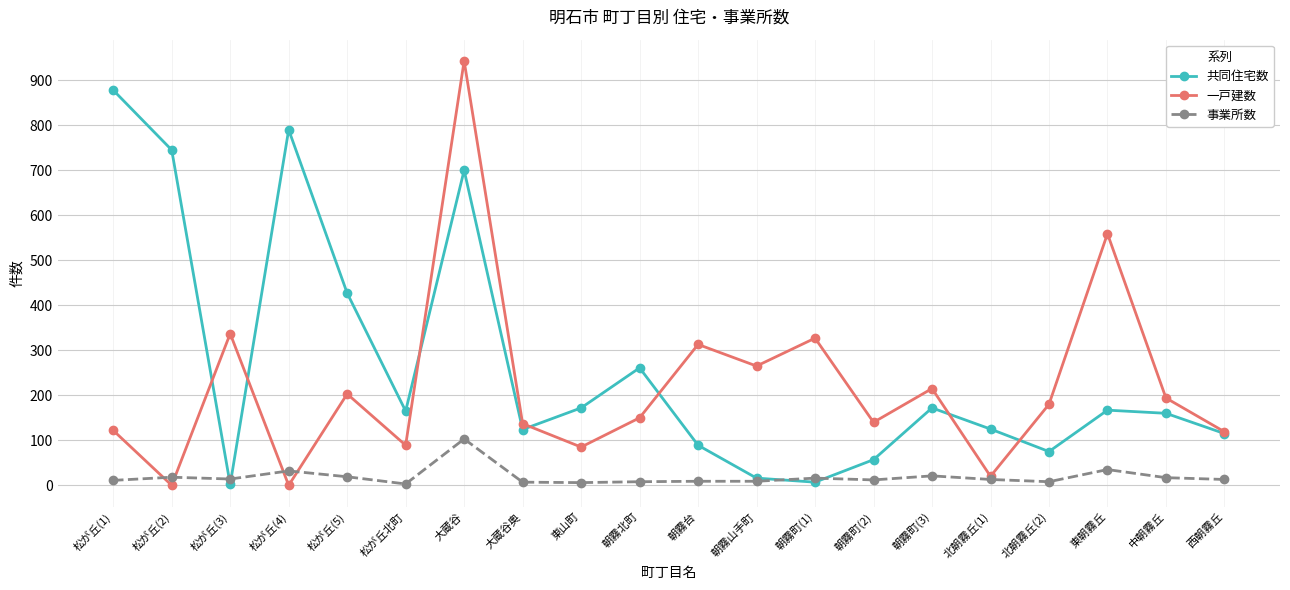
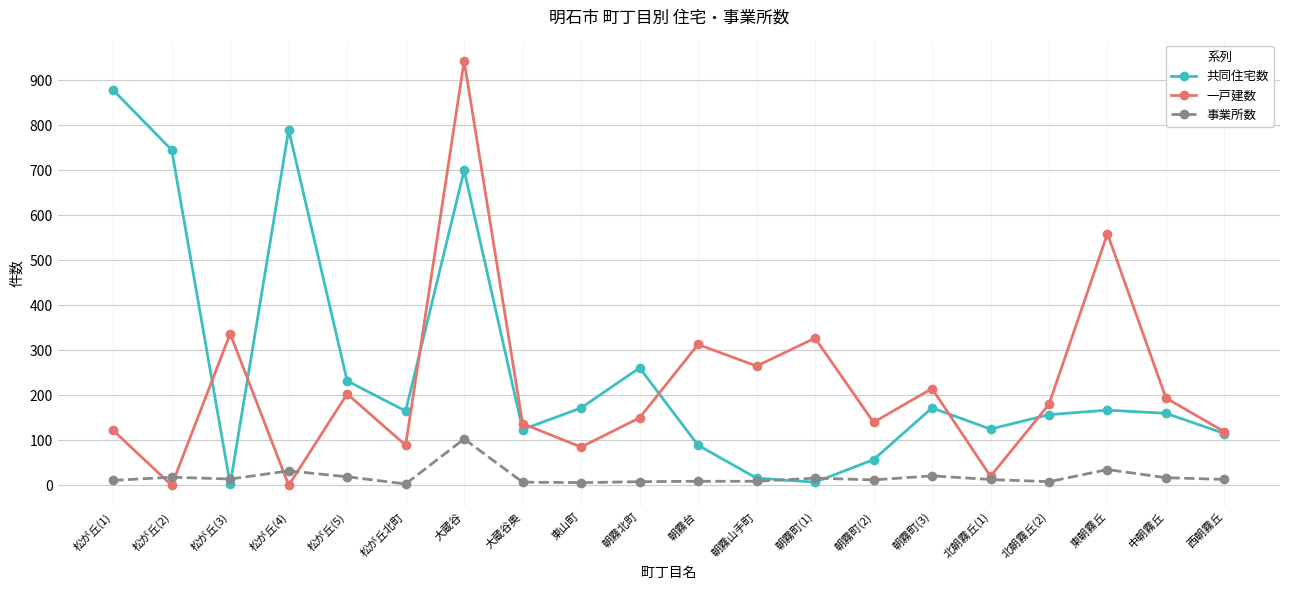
共同住宅数, 松が丘(5): 430 -> 230
共同住宅数, 北朝霧丘(2): 80 -> 160
